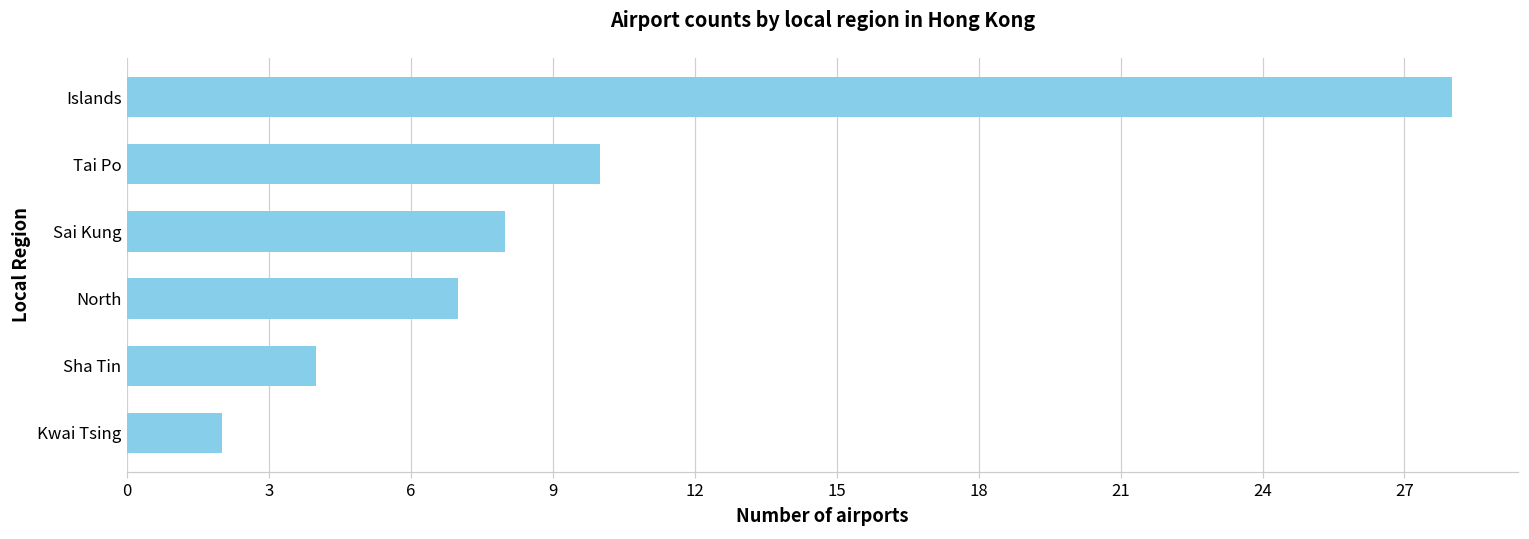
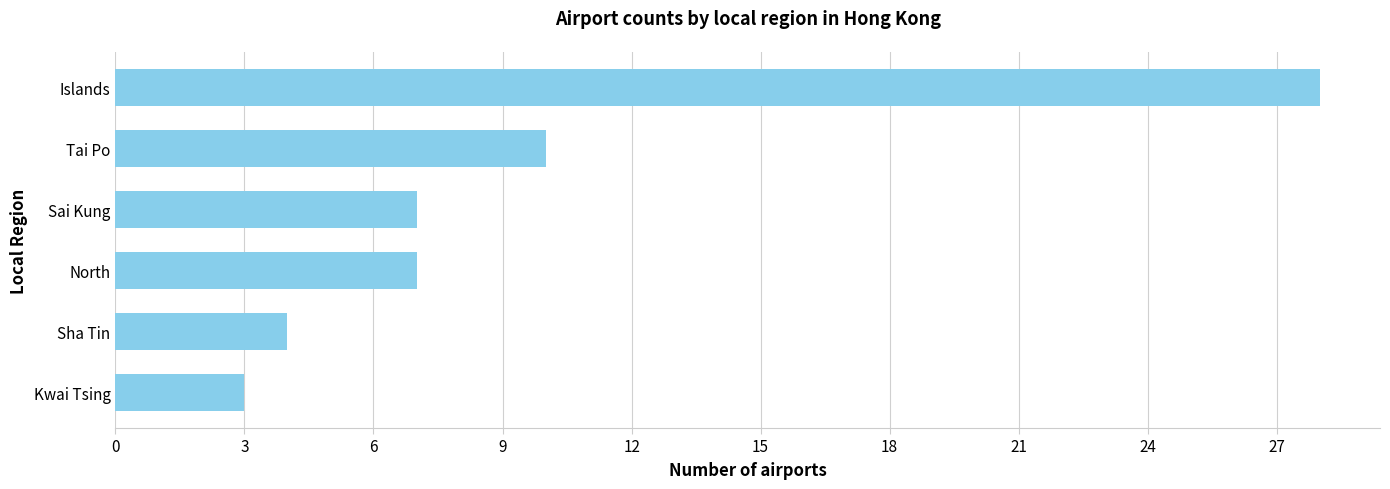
Sai Kung: 8 -> 7
Kwai Tsing: 2 -> 3
